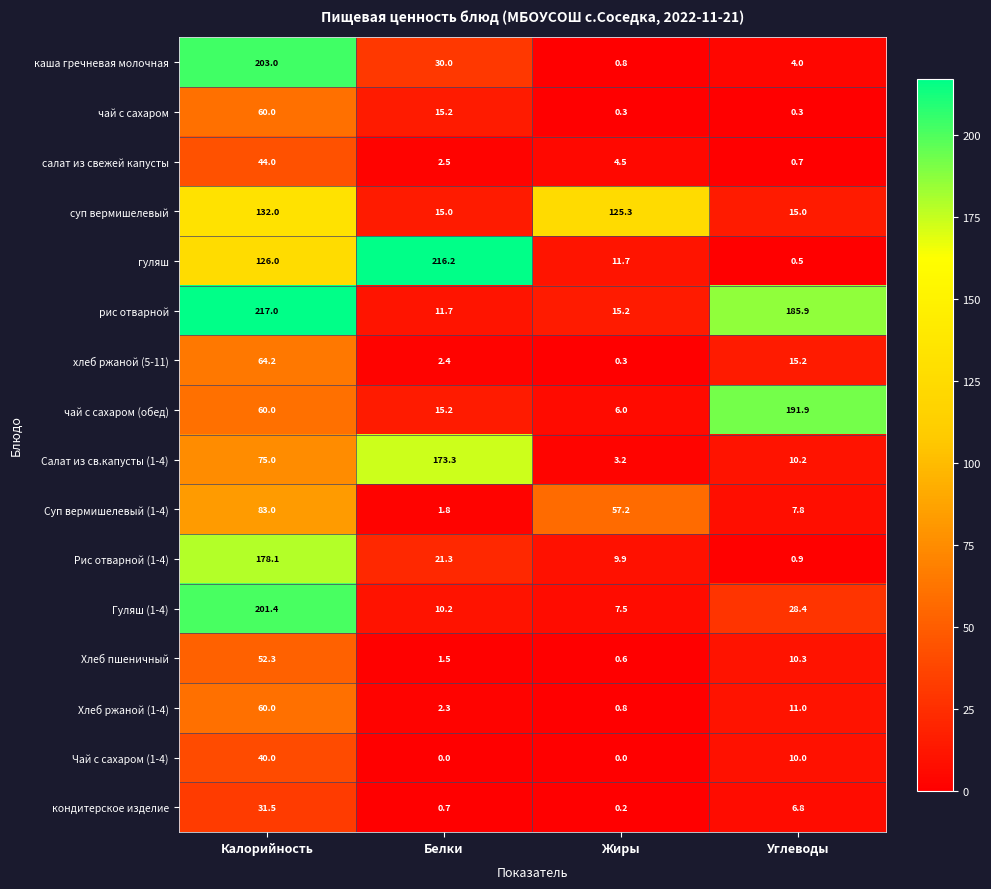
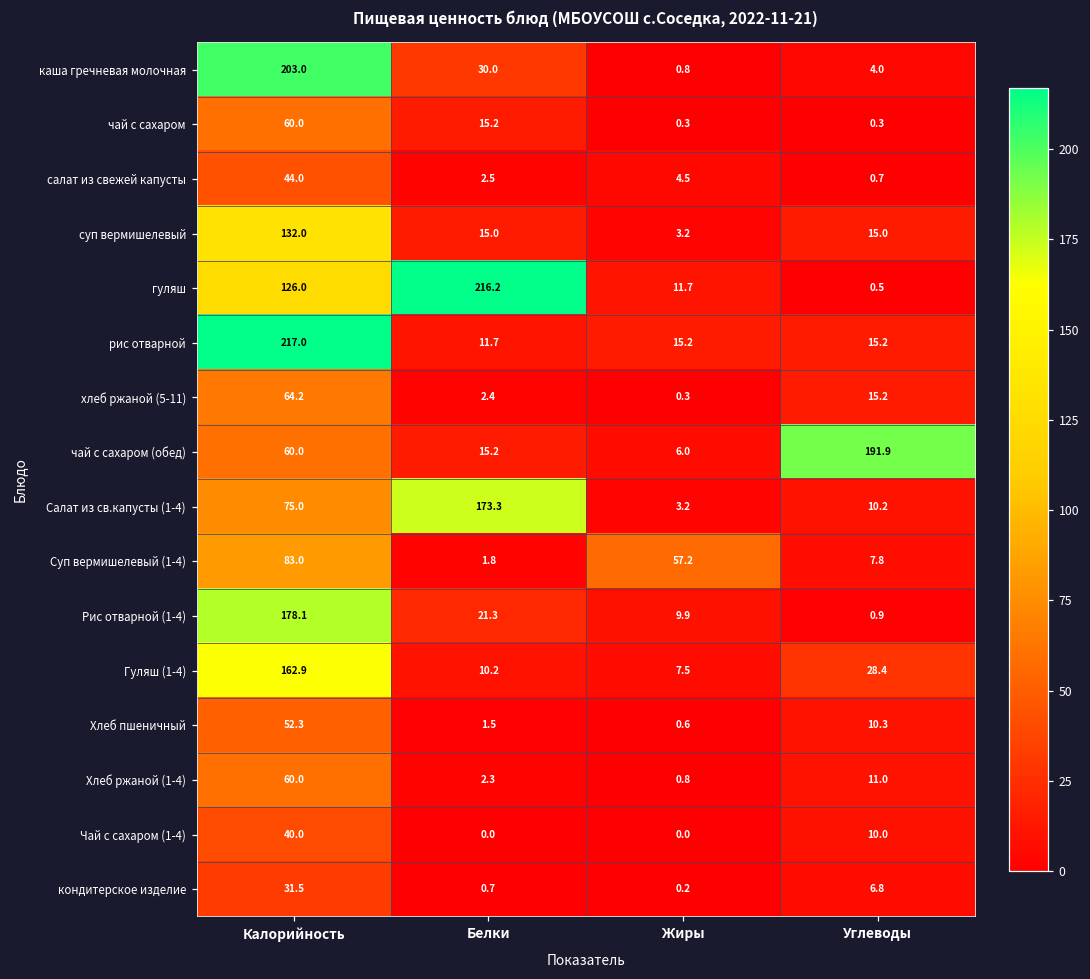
суп вермишелевый, Жиры: 125.3 -> 3.2
рис отварной, Углеводы: 185.9 -> 15.2
Гуляш (1-4), Калорийность: 201.4 -> 162.9
